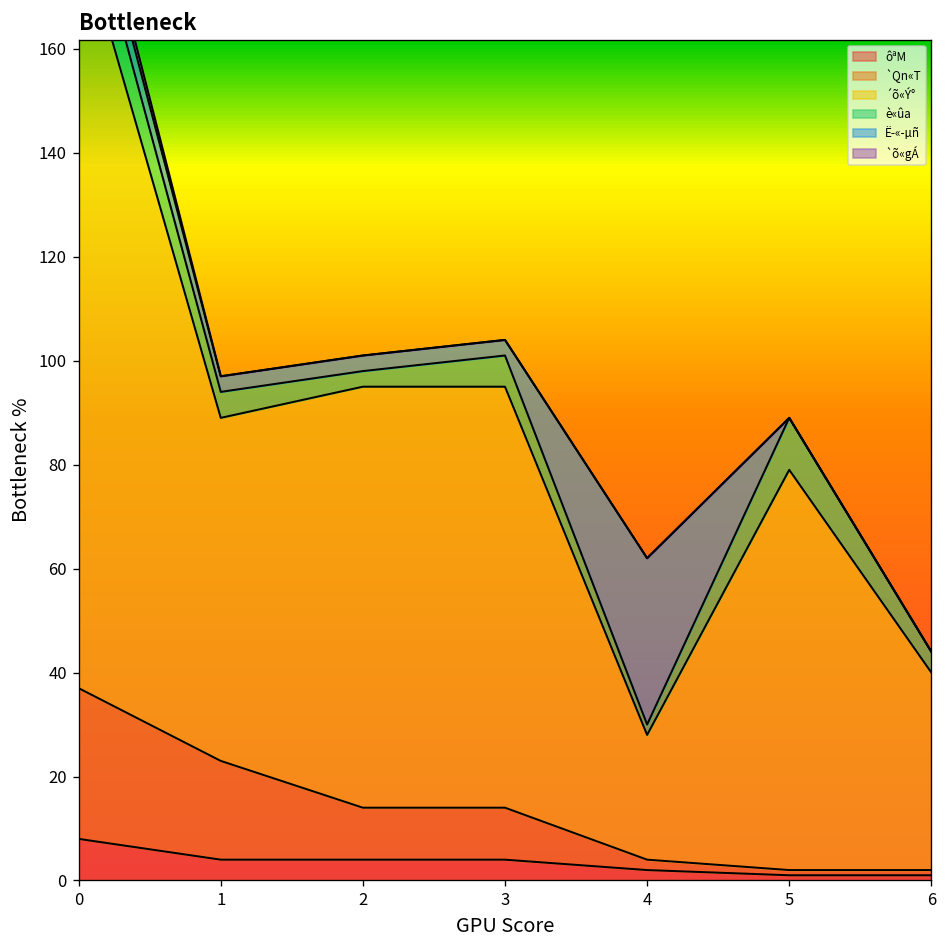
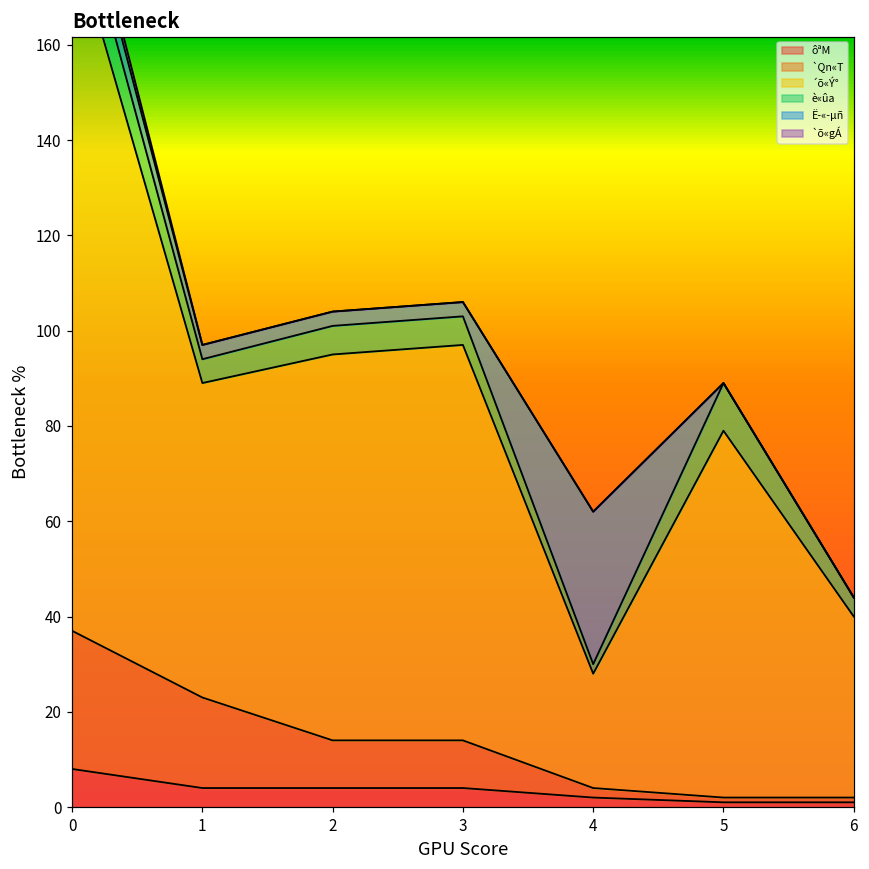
è«ûa, 2: 3 -> 6
´õ«Ý°, 3: 81 -> 83
